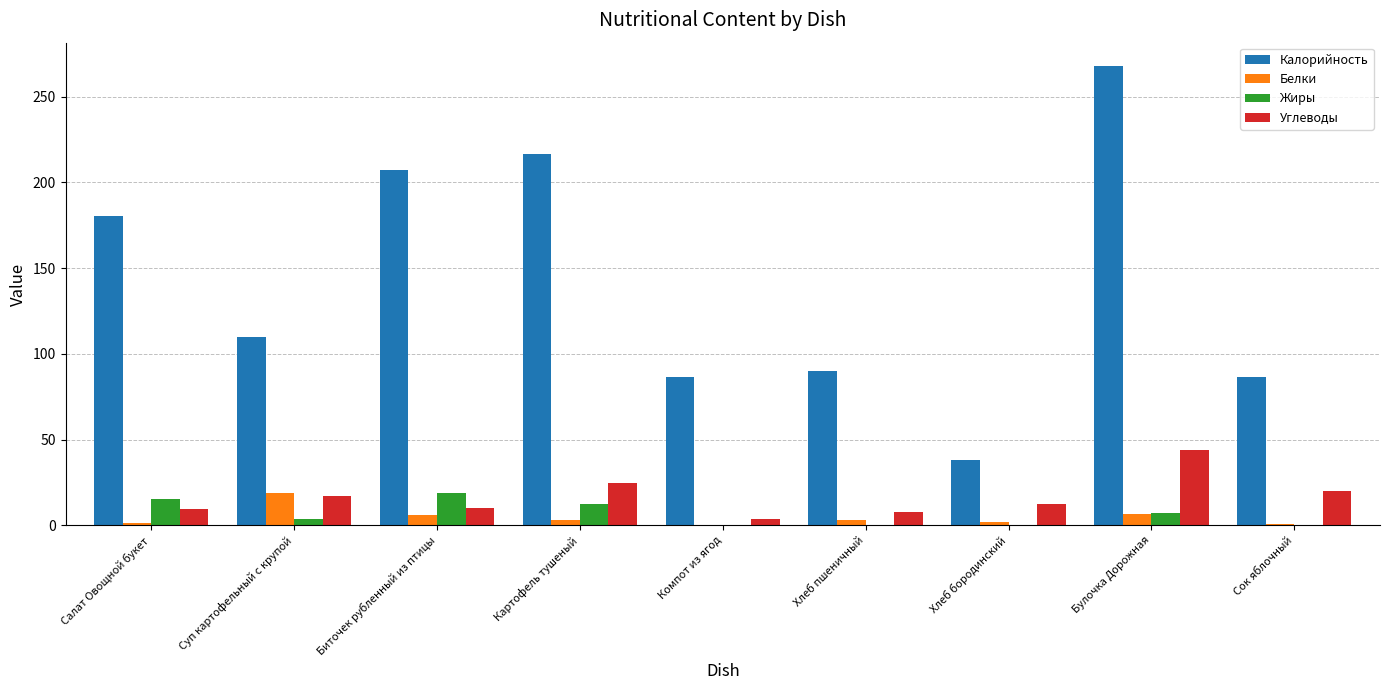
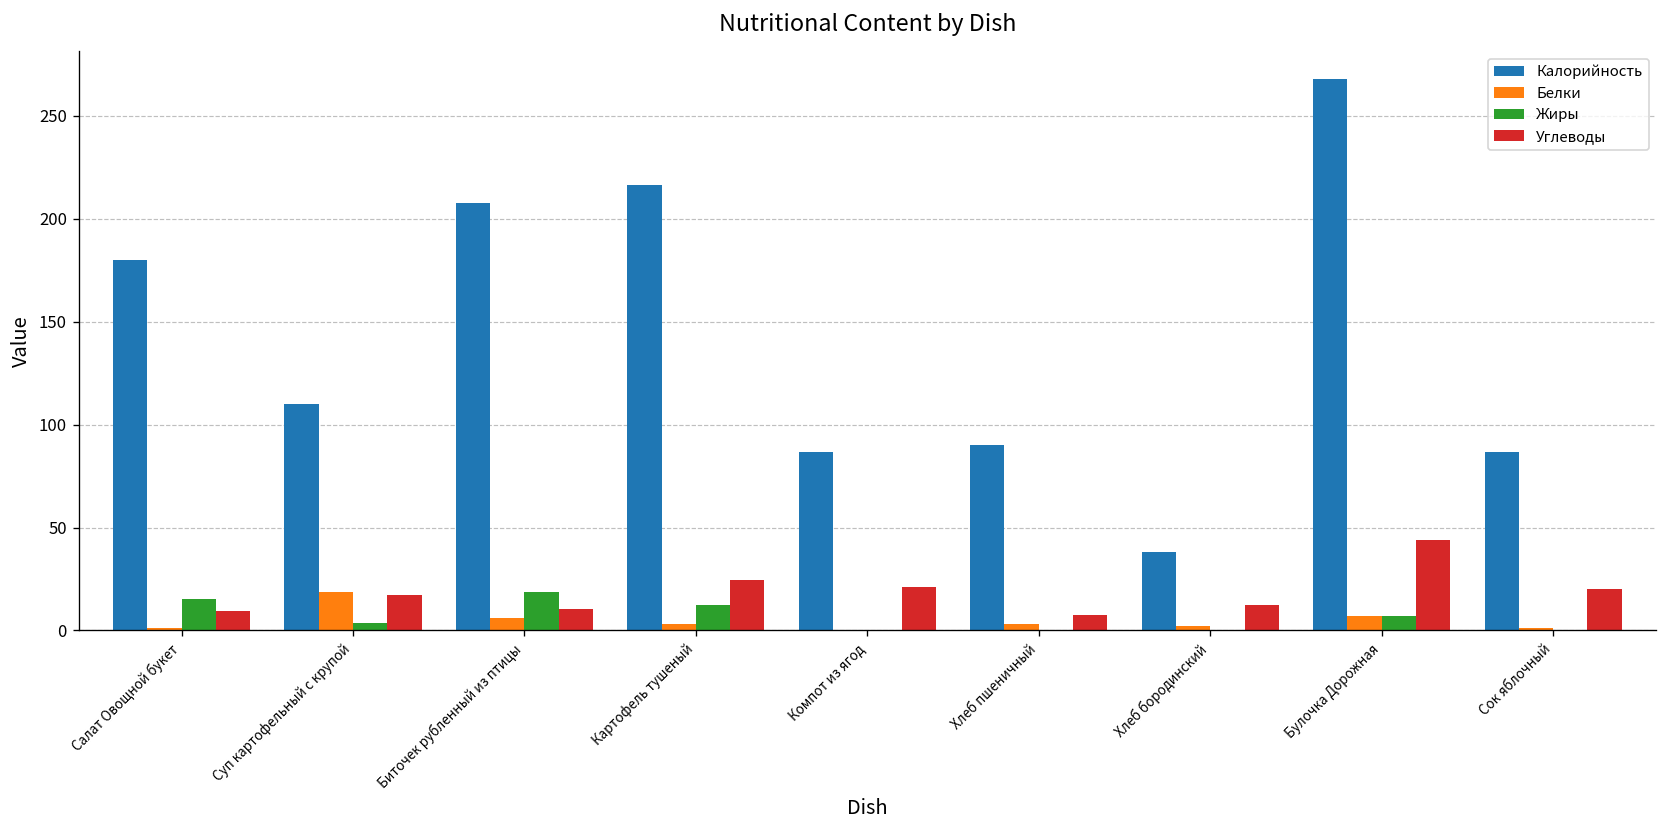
Углеводы, Компот из ягод: 4 -> 21
